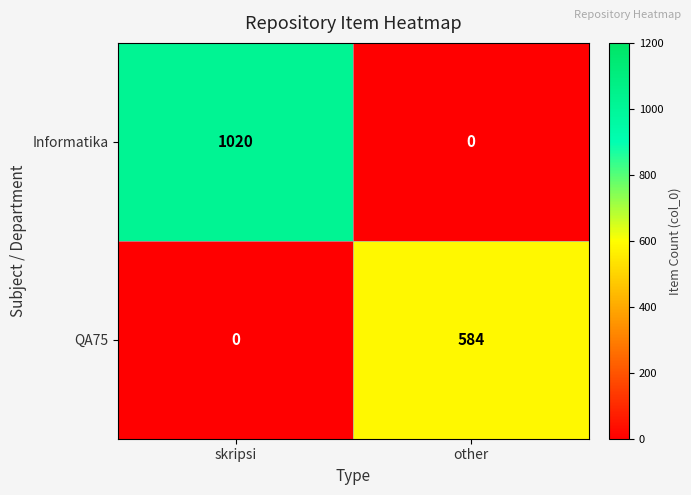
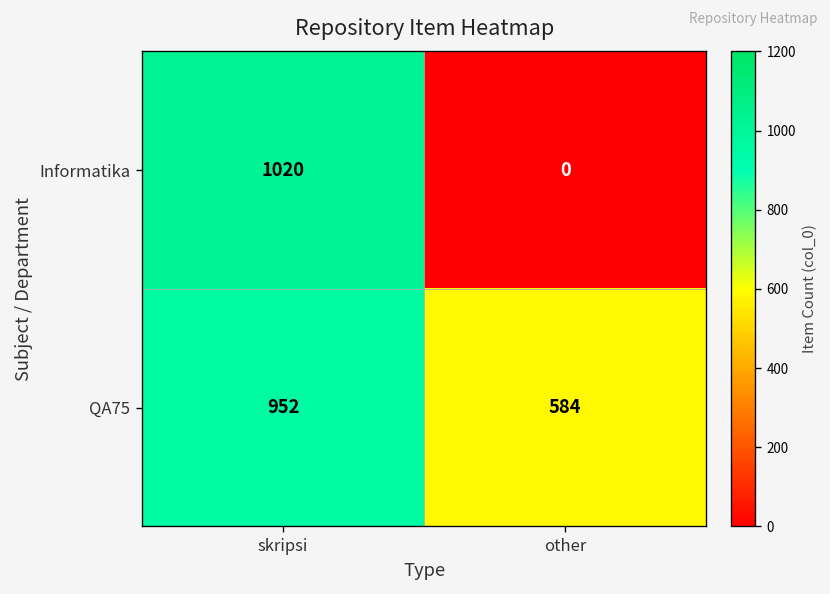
QA75, skripsi: 0 -> 952
